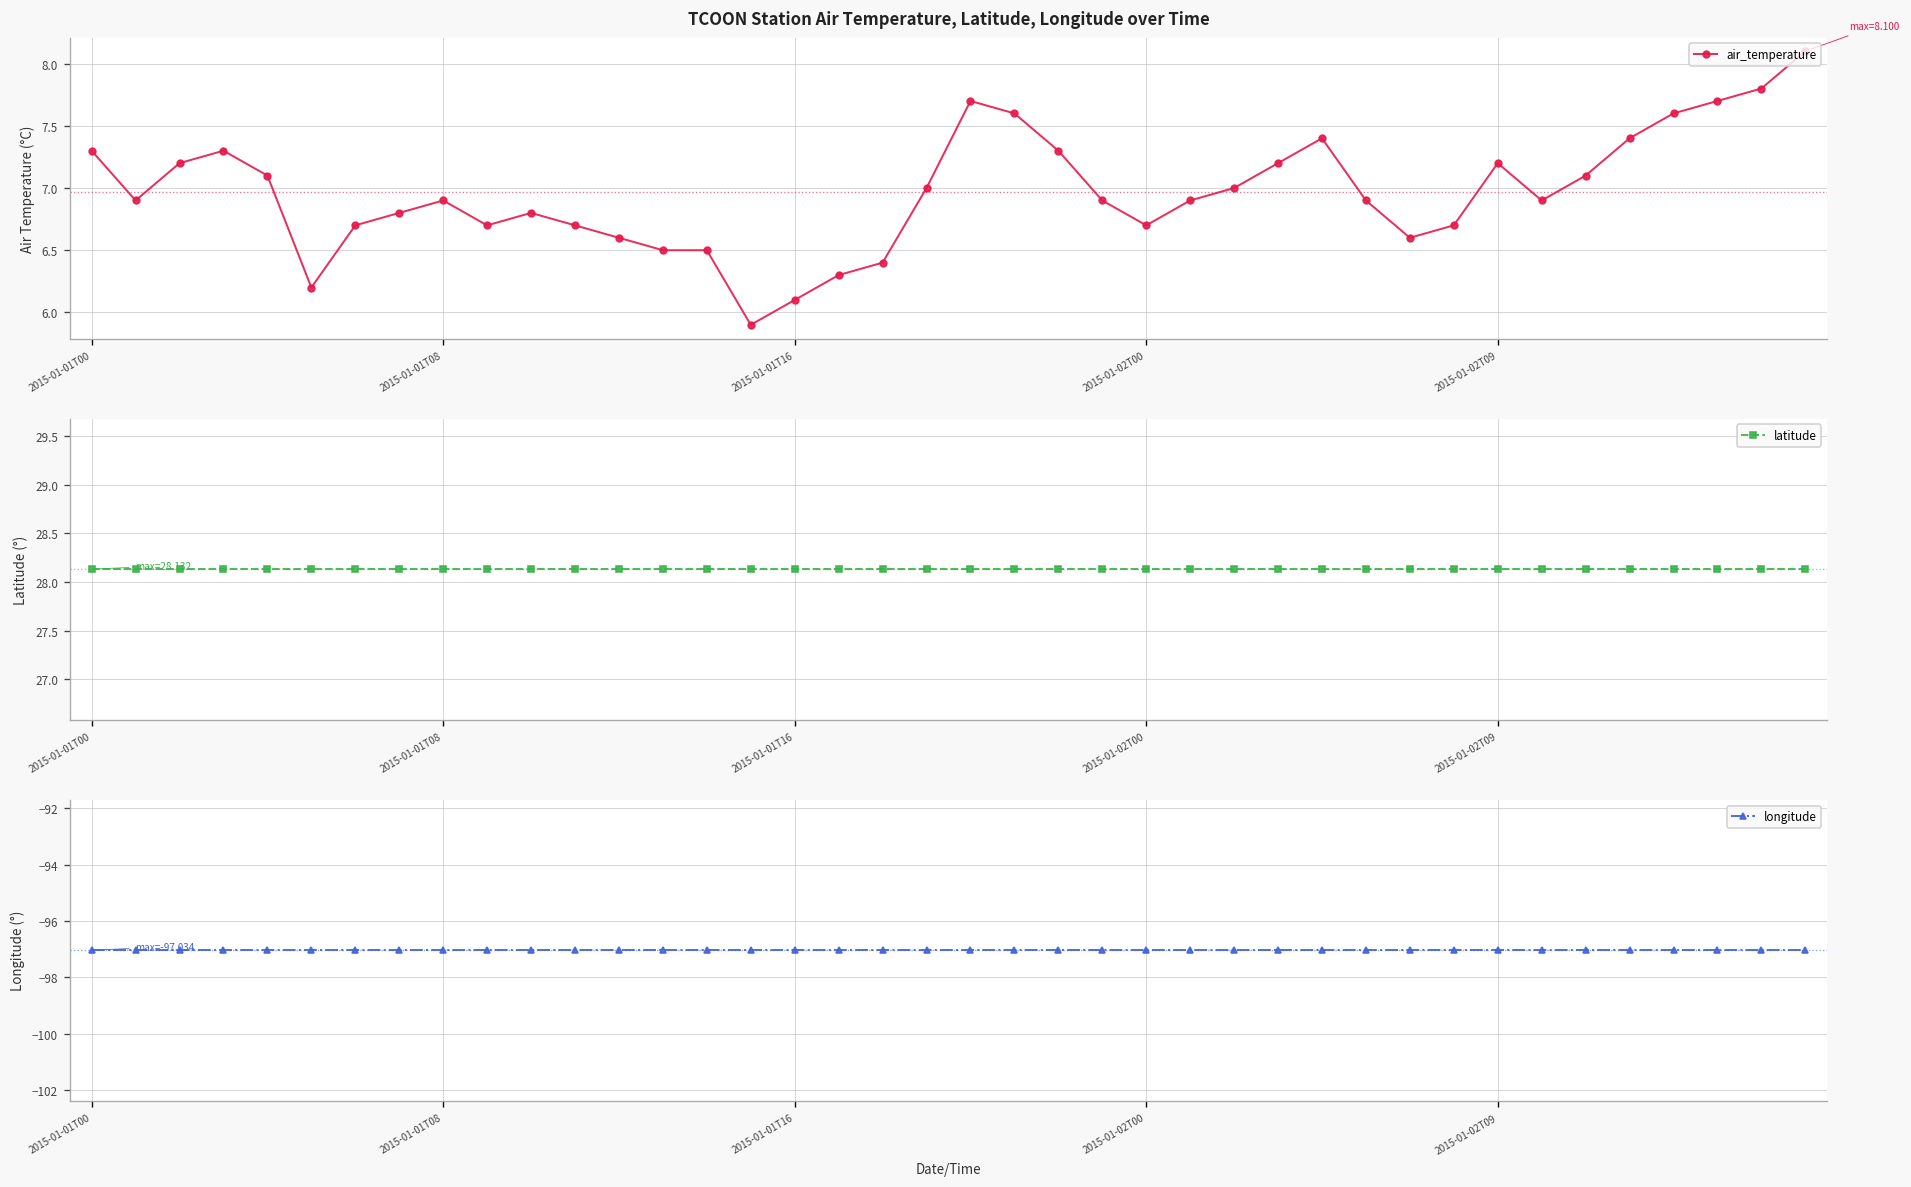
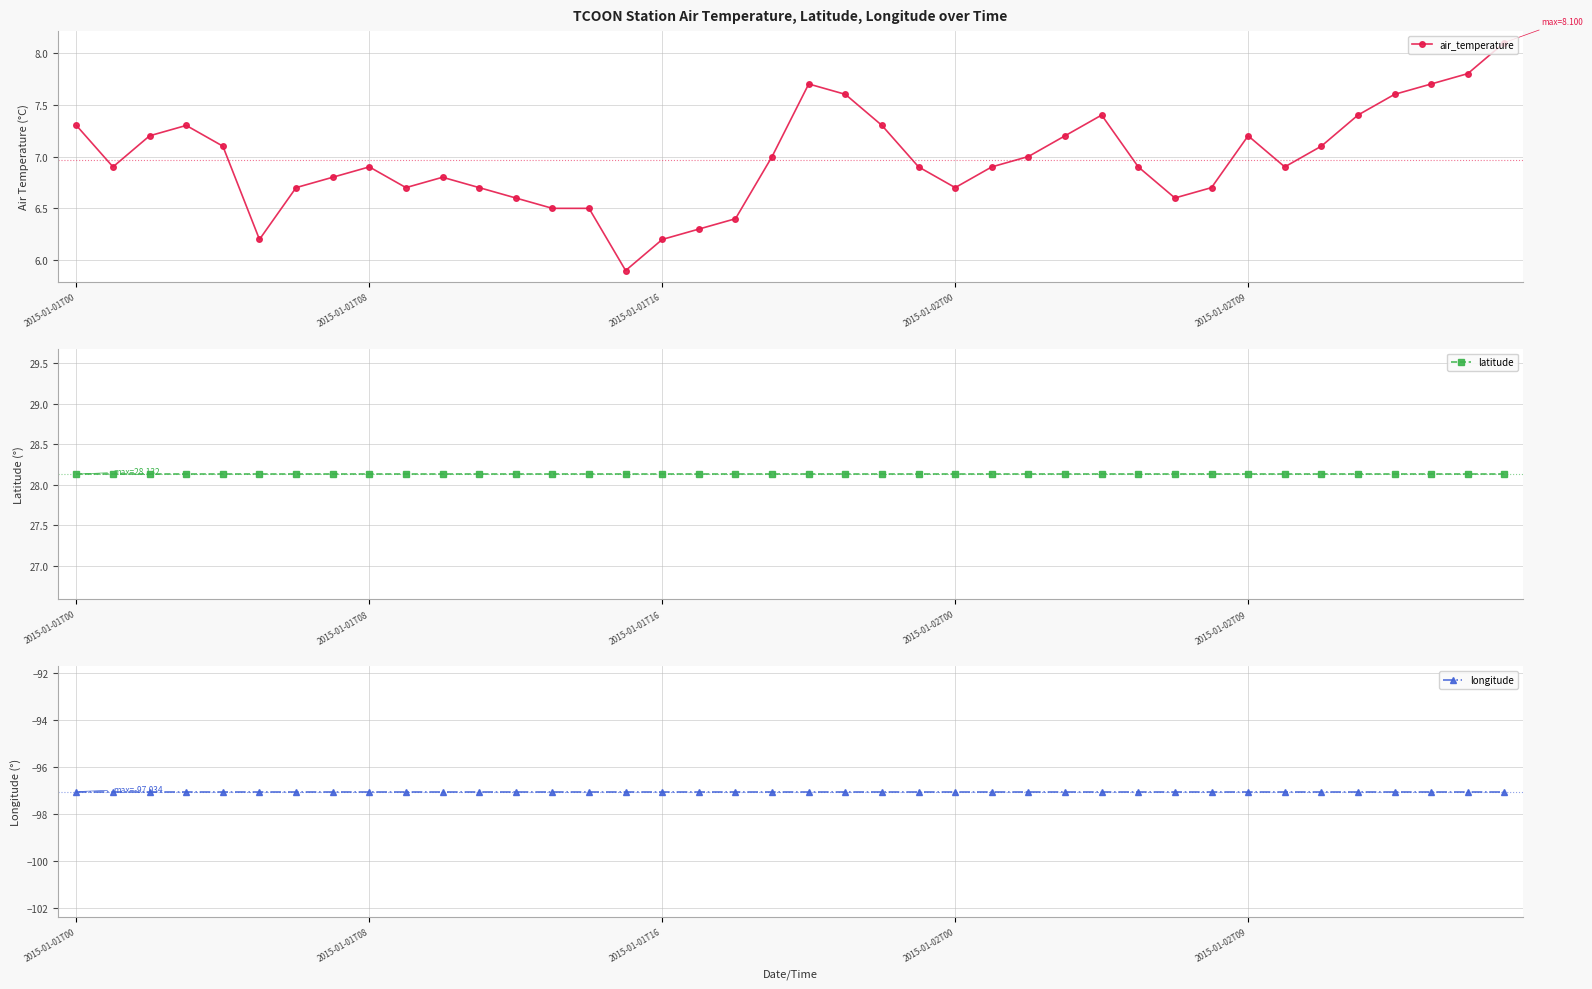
TCOON Station Air Temperature, Latitude, Longitude over Time, 2015-01-01T16: 6.1 -> 6.2
